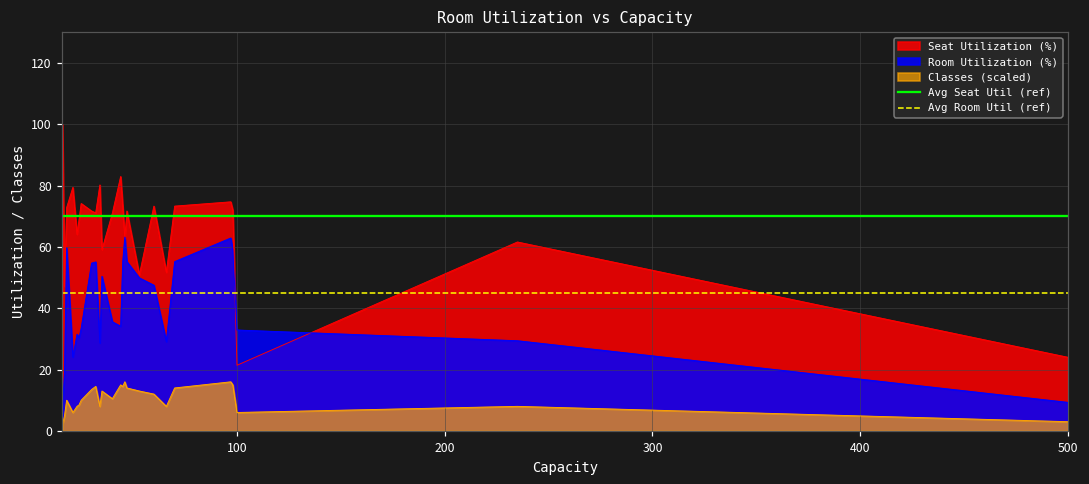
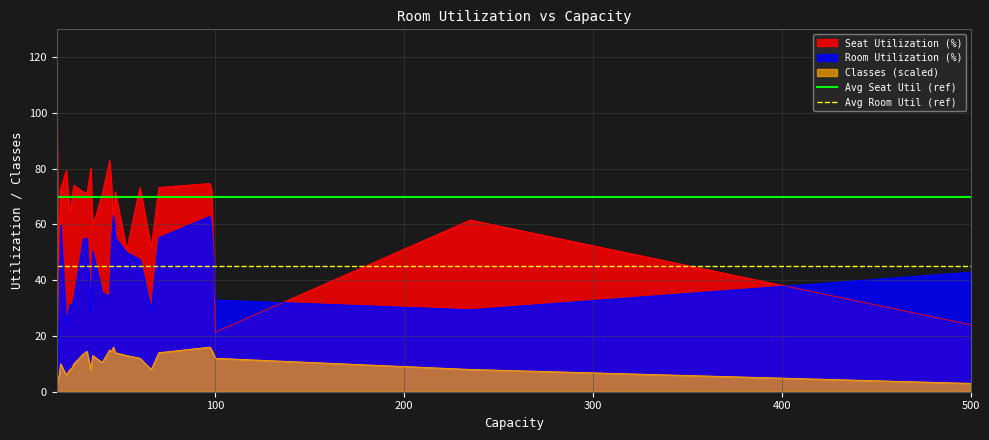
Classes (scaled), 100: 6 -> 12
Room Utilization (%), 500: 9 -> 43
